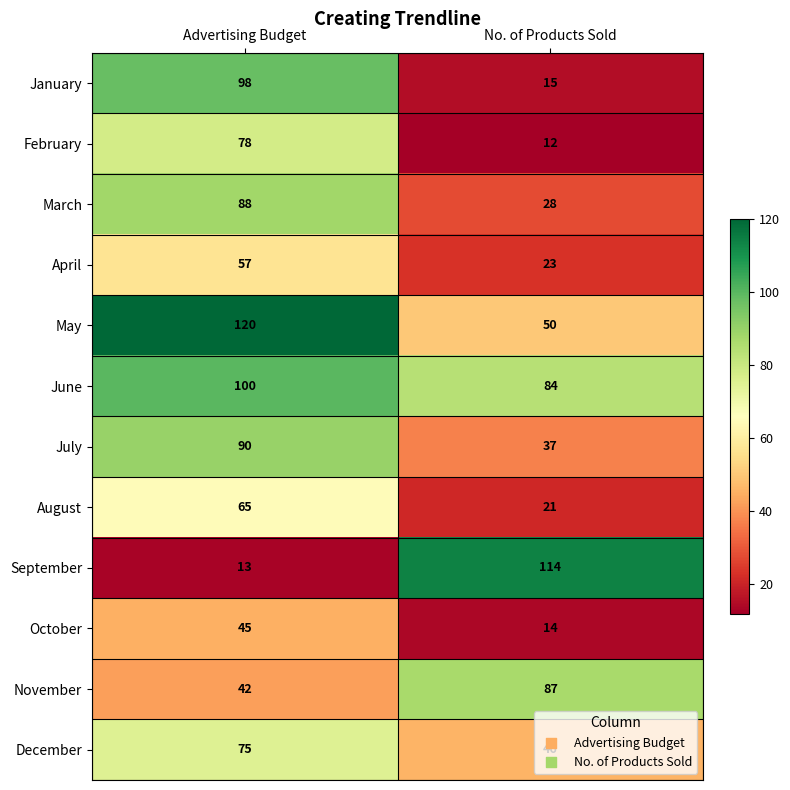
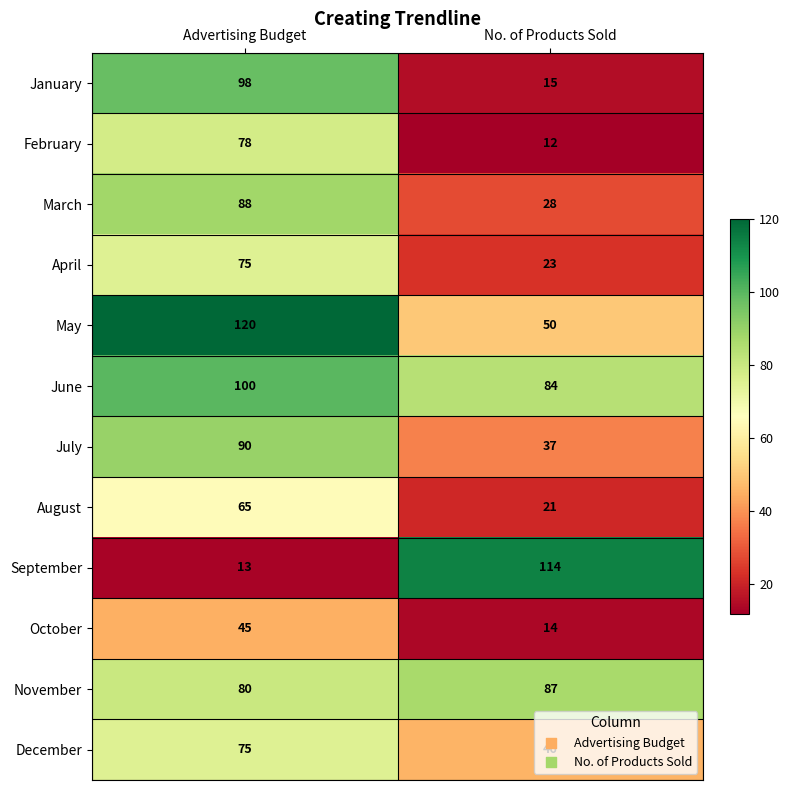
April, Advertising Budget: 57 -> 75
November, Advertising Budget: 42 -> 80
